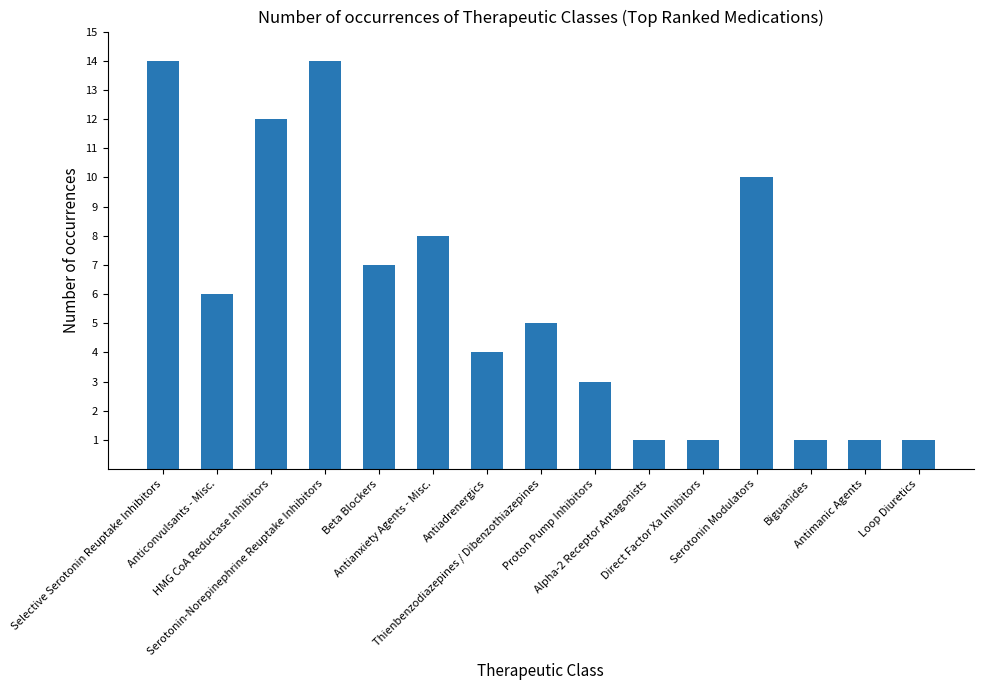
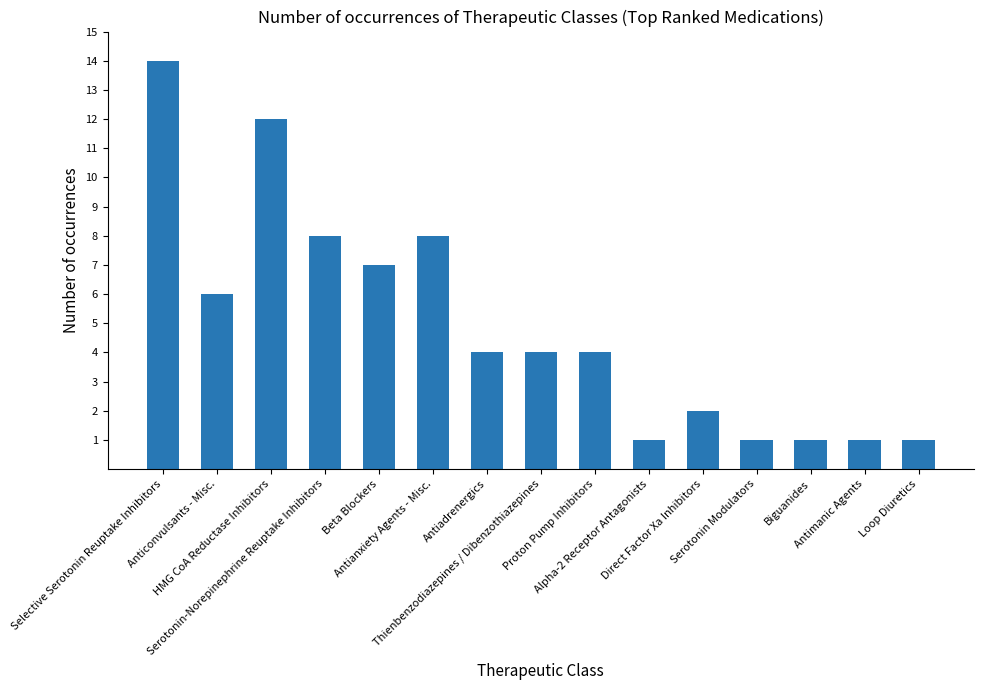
Serotonin-Norepinephrine Reuptake Inhibitors: 14 -> 8
Thienbenzodiazepines / Dibenzothiazepines: 5 -> 4
Proton Pump Inhibitors: 3 -> 4
Direct Factor Xa Inhibitors: 1 -> 2
Serotonin Modulators: 10 -> 1
